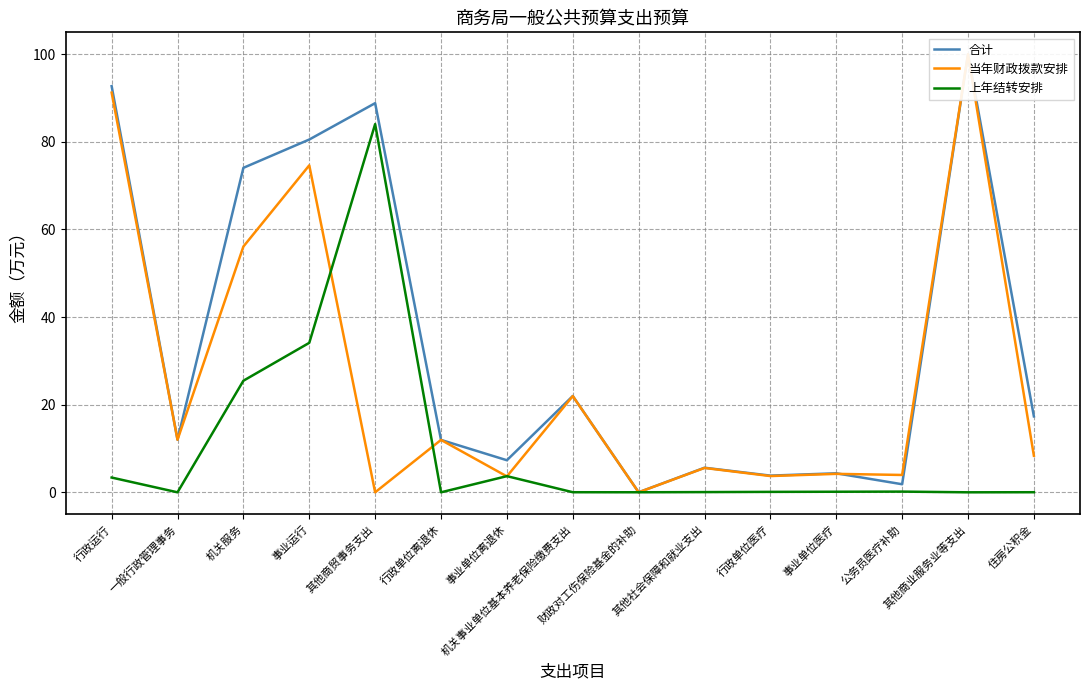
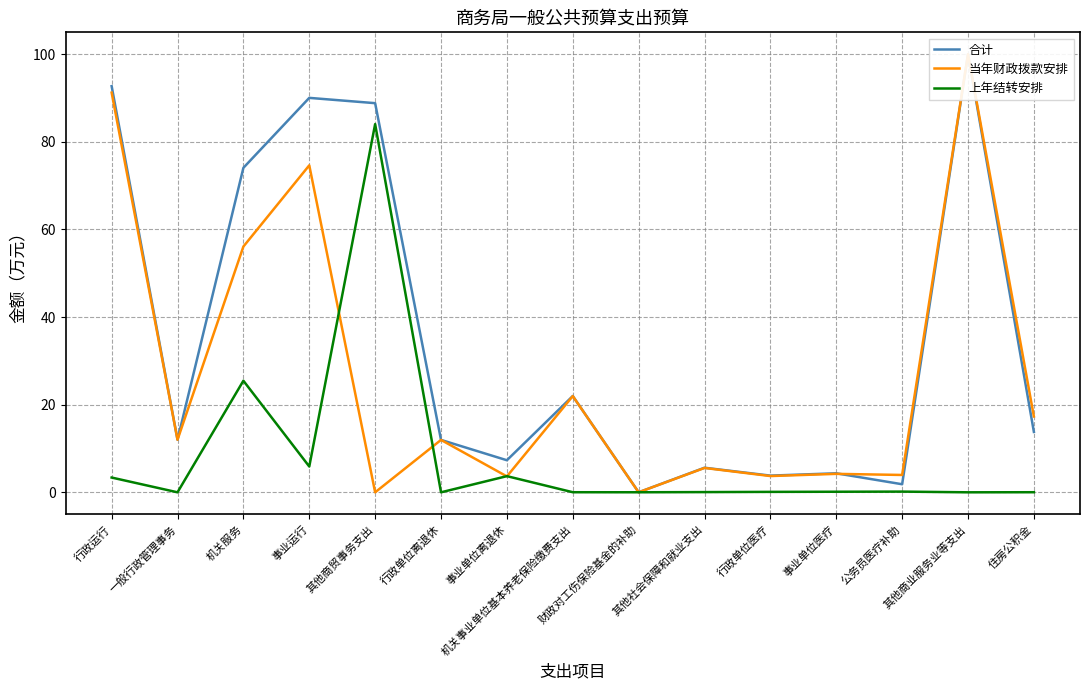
合计, 事业运行: 81 -> 90
上年结转安排, 事业运行: 34 -> 6
合计, 住房公积金: 17 -> 14
当年财政拨款安排, 住房公积金: 8 -> 17
